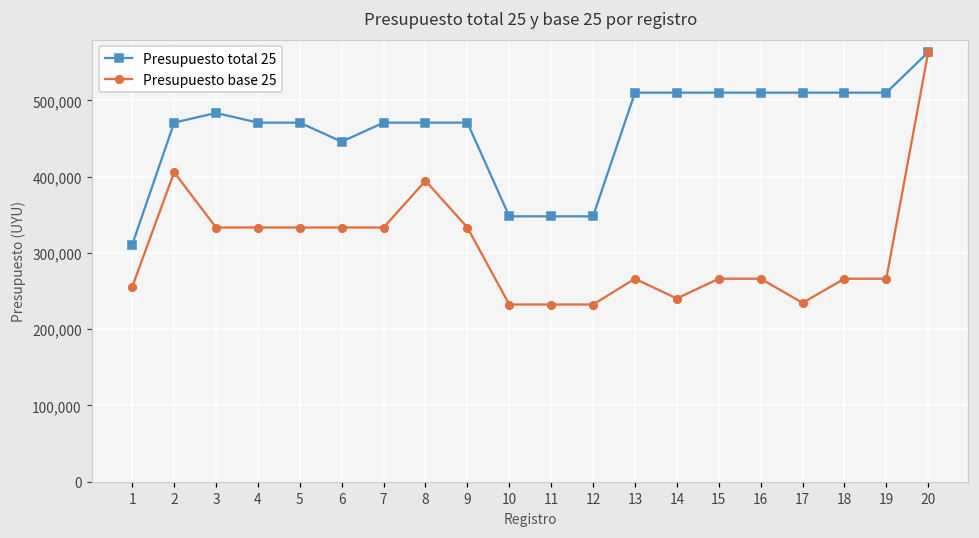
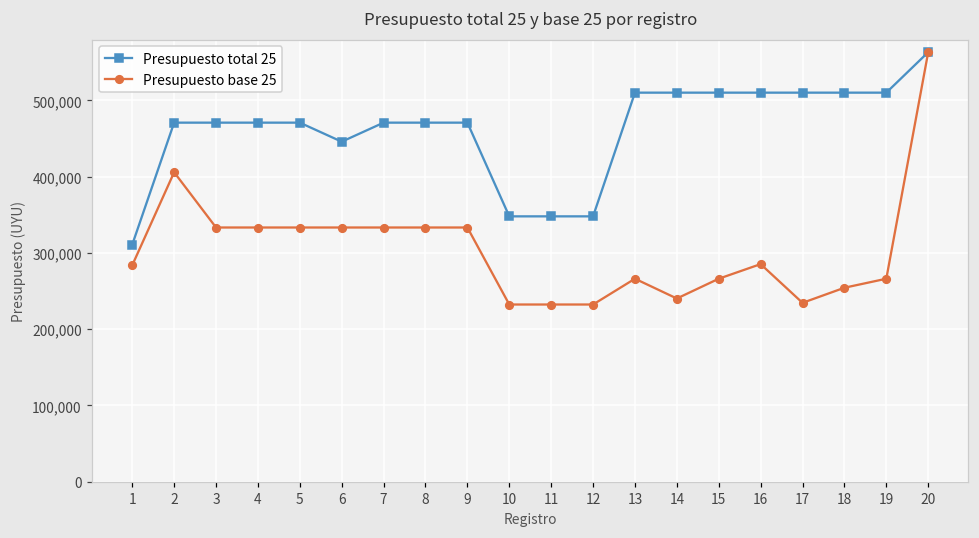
Presupuesto base 25, 1: 260,000 -> 280,000
Presupuesto total 25, 3: 480,000 -> 470,000
Presupuesto base 25, 8: 390,000 -> 330,000
Presupuesto base 25, 16: 270,000 -> 290,000
Presupuesto base 25, 18: 270,000 -> 250,000
